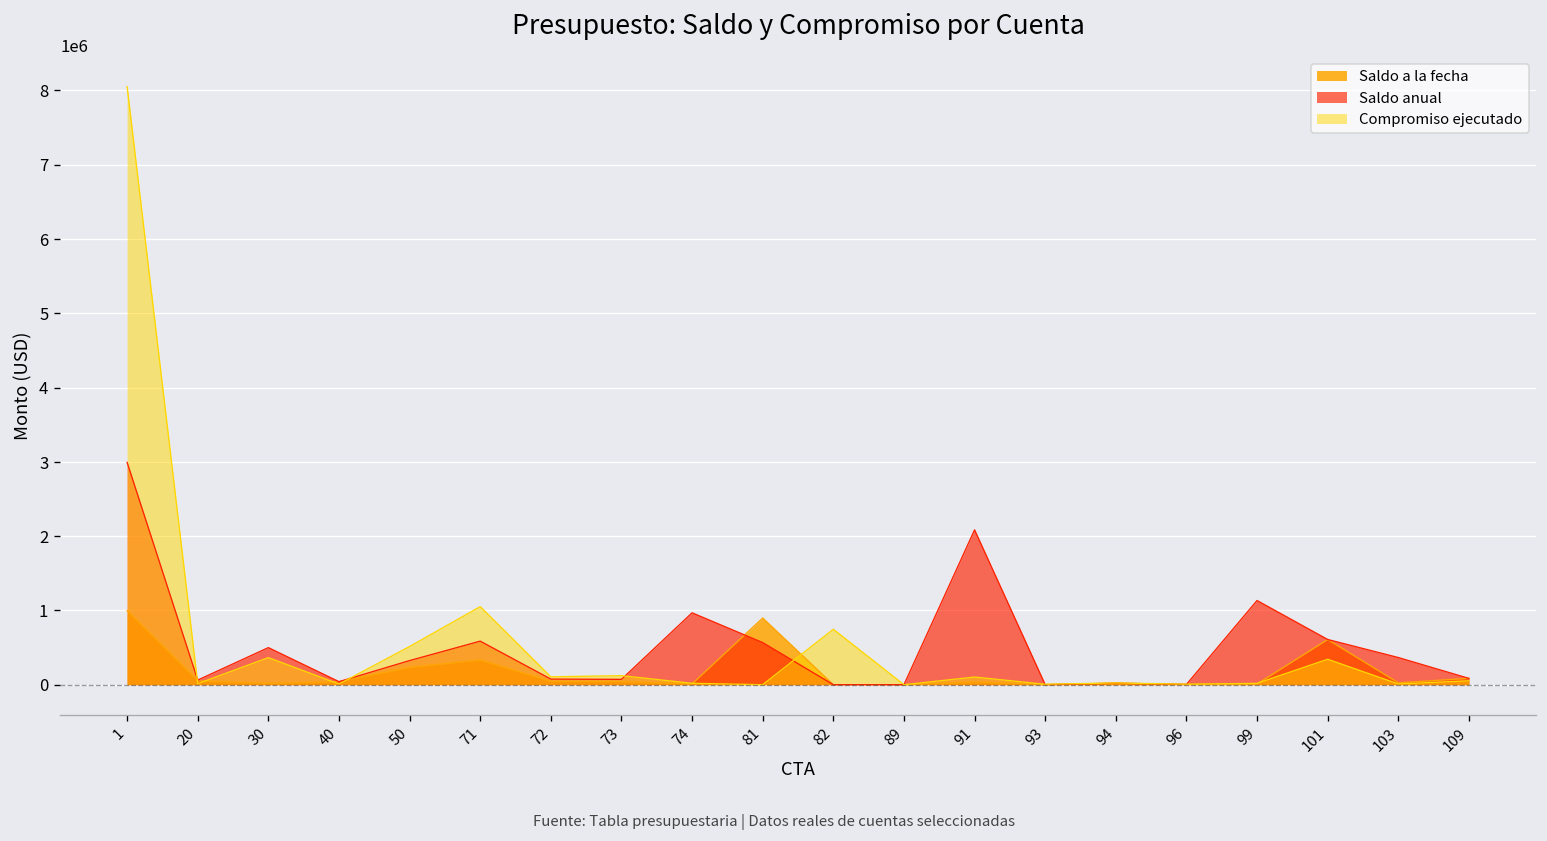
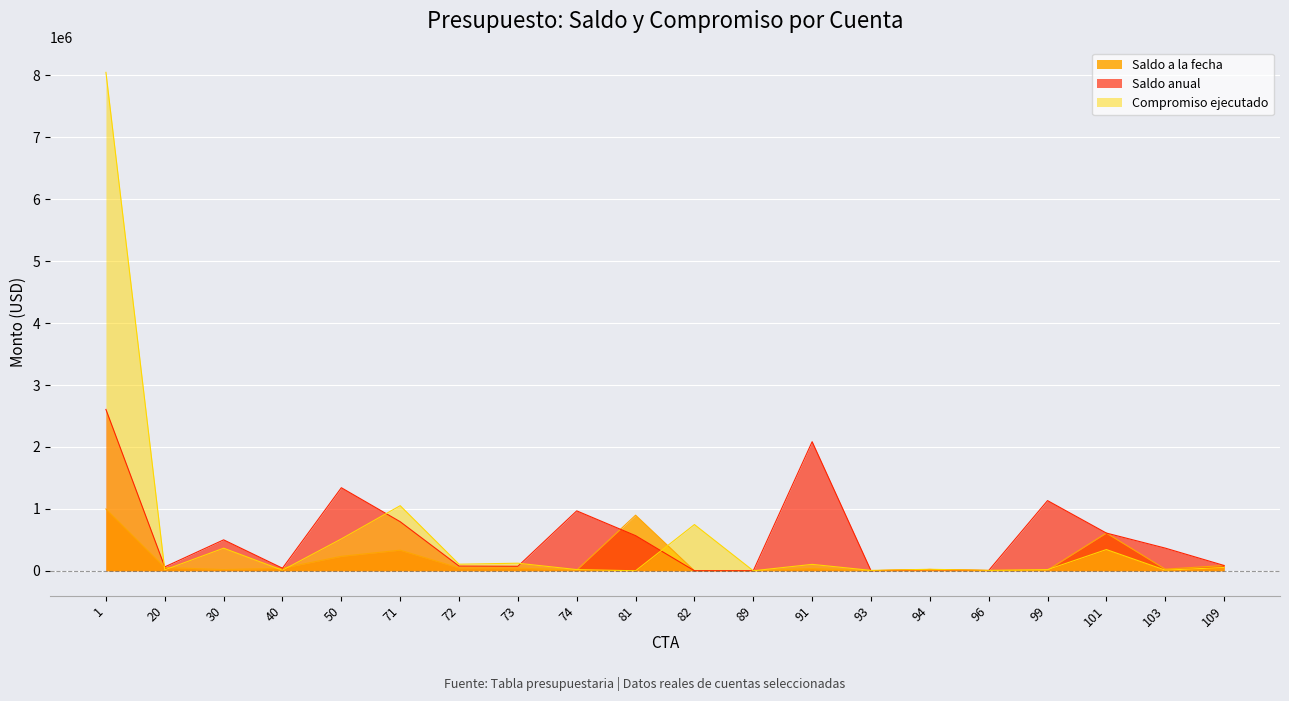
Saldo anual, 1: 3000000 -> 2600000
Saldo anual, 50: 300000 -> 1300000
Saldo anual, 71: 600000 -> 800000
